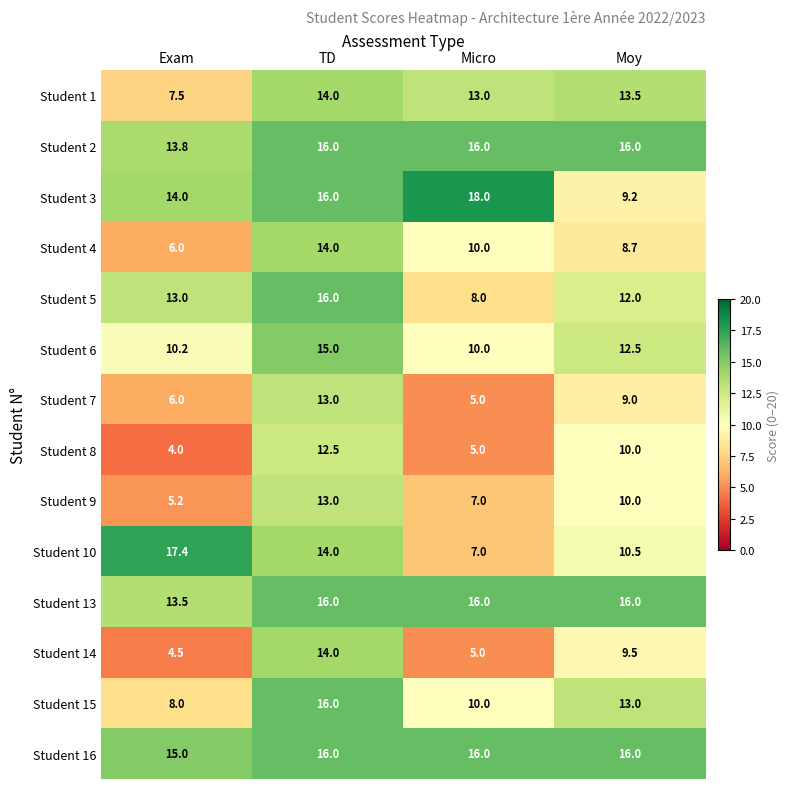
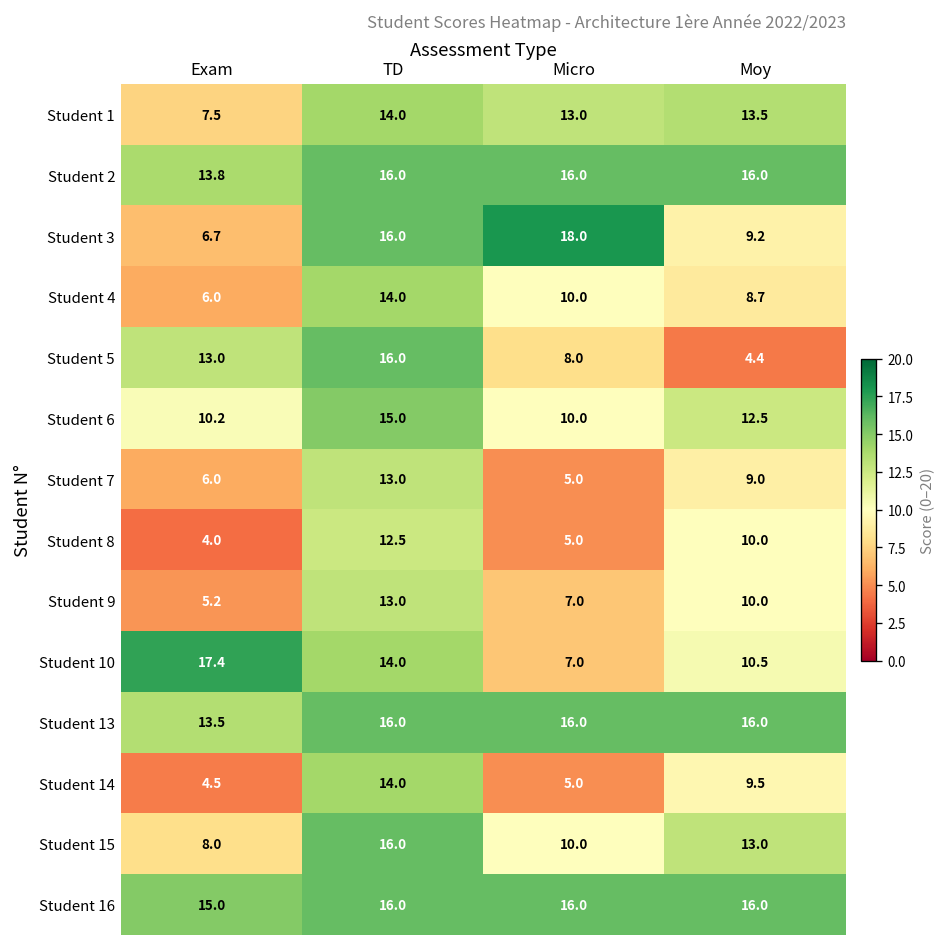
Student 3, Exam: 14.0 -> 6.7
Student 5, Moy: 12.0 -> 4.4
